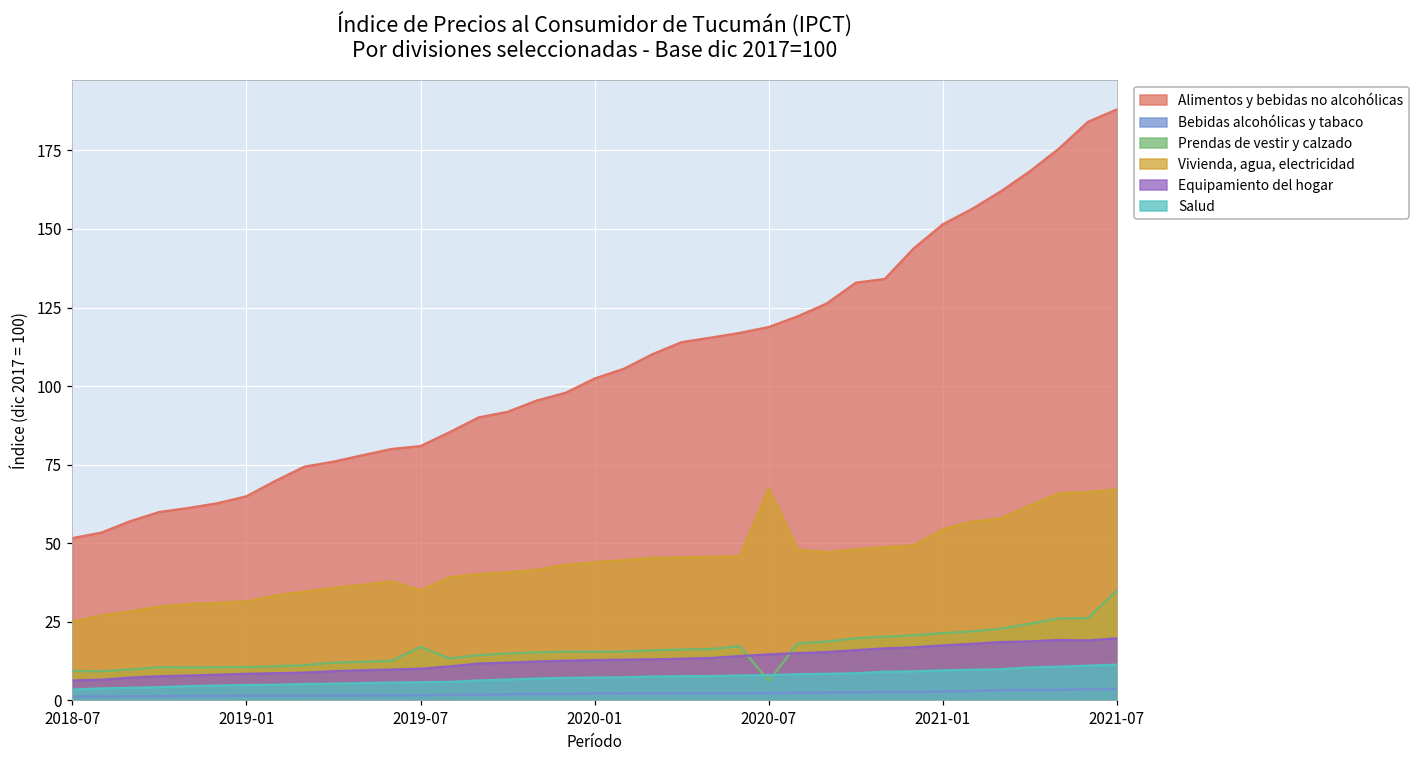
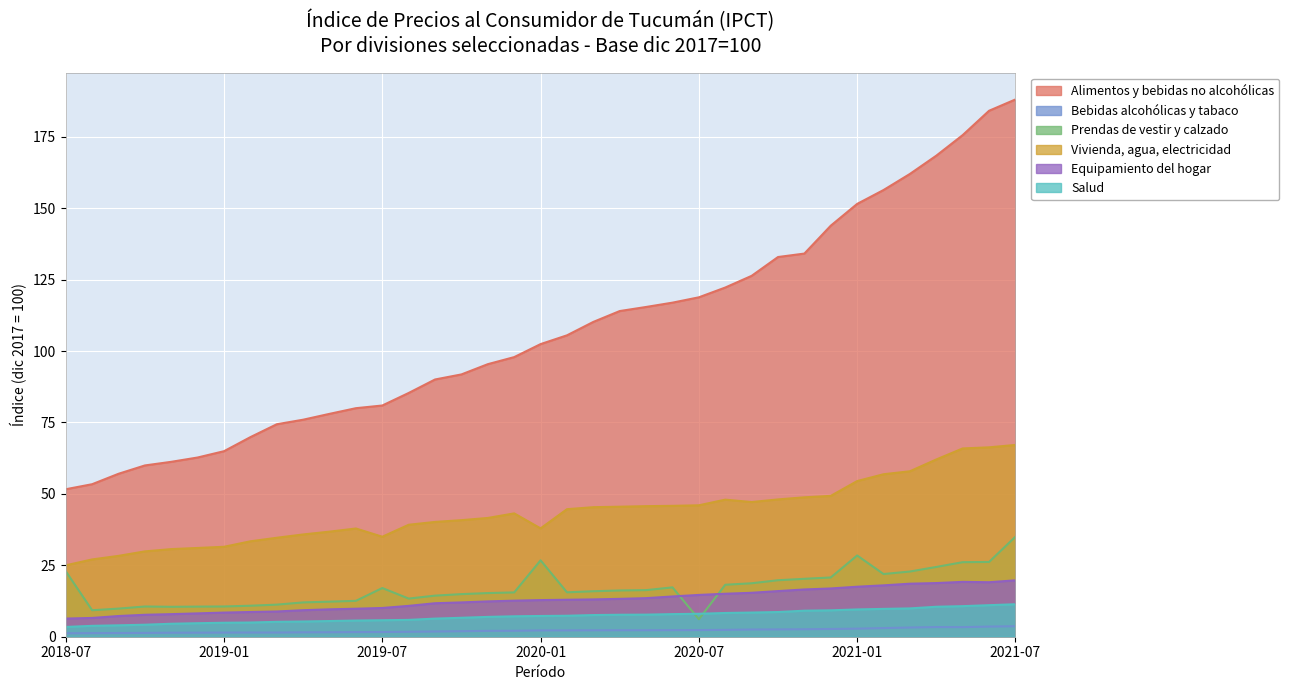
Prendas de vestir y calzado, 2018-07: 9 -> 23
Prendas de vestir y calzado, 2020-01: 15 -> 27
Vivienda, agua, electricidad, 2020-01: 44 -> 38
Vivienda, agua, electricidad, 2020-07: 67 -> 46
Prendas de vestir y calzado, 2021-01: 21 -> 28
